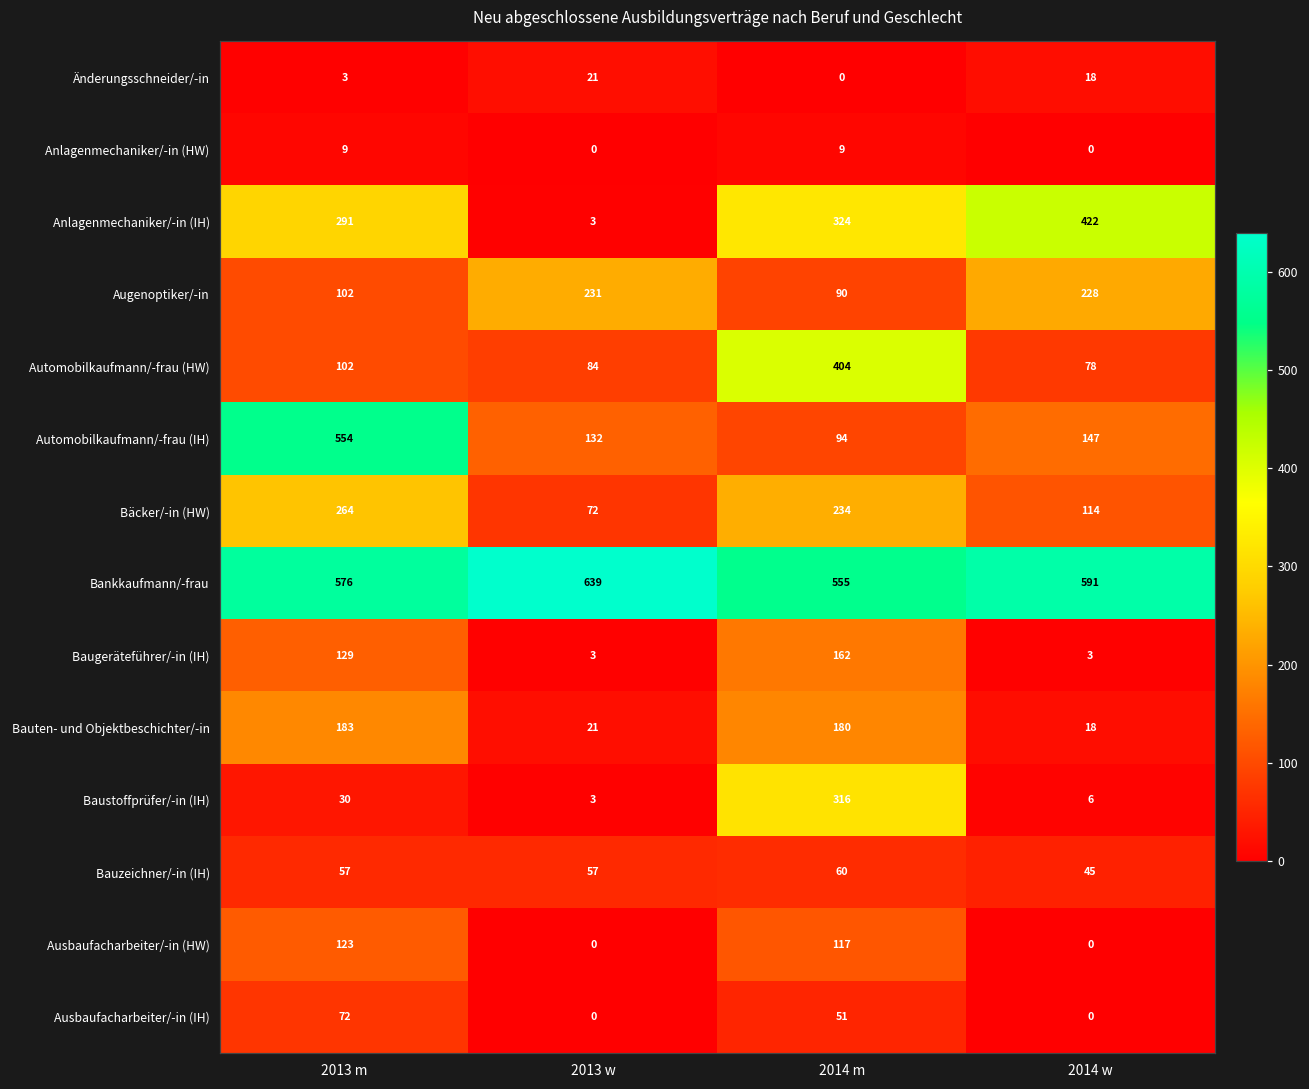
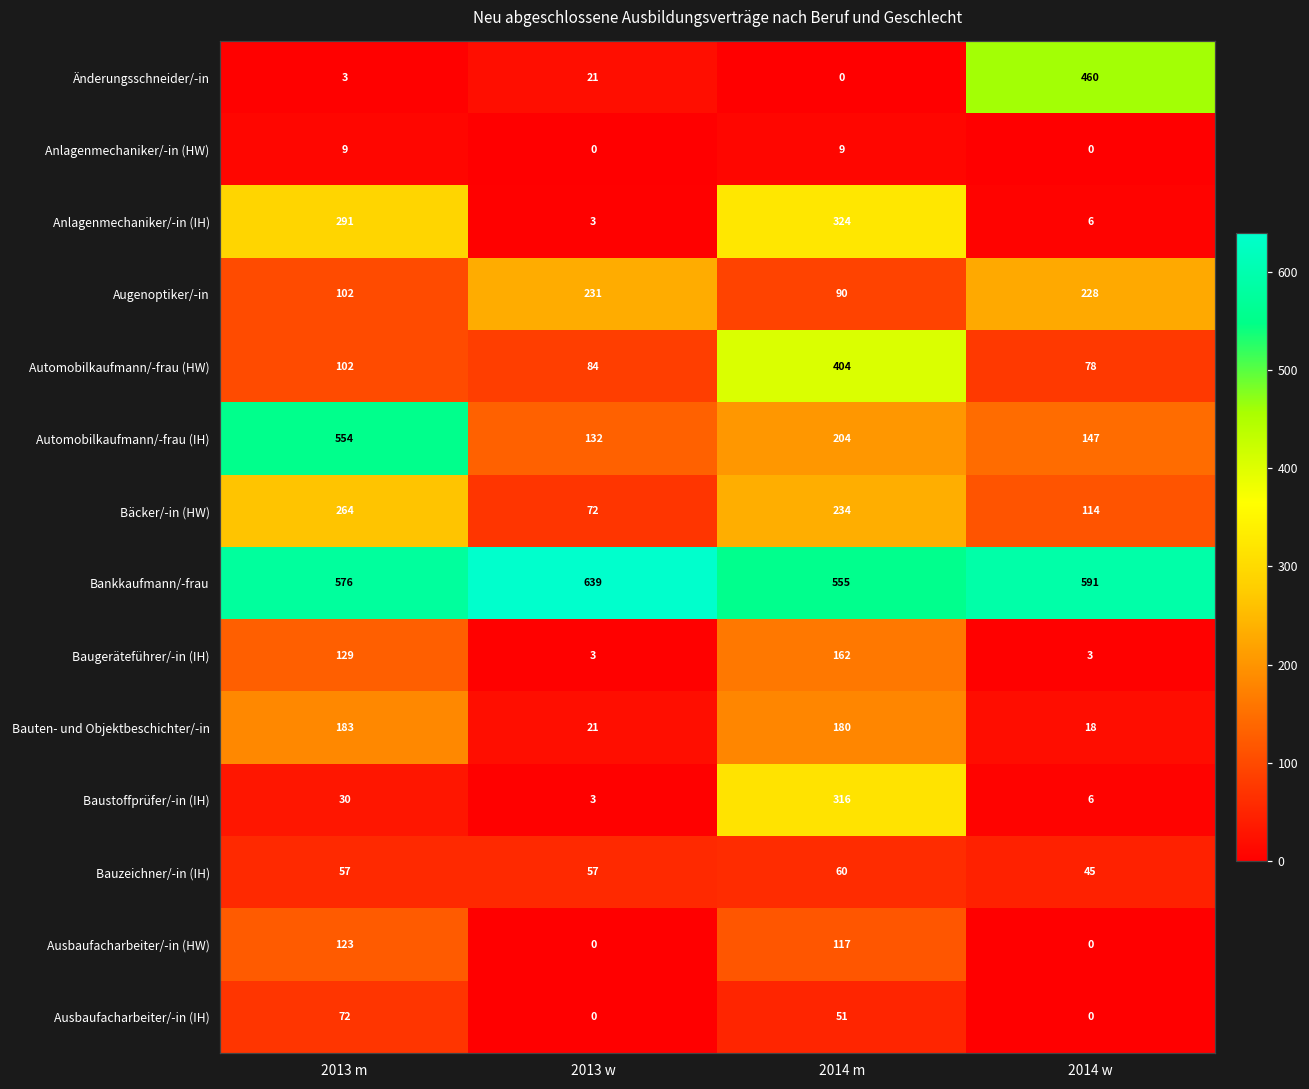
Änderungsschneider/-in, 2014 w: 18 -> 460
Anlagenmechaniker/-in (IH), 2014 w: 422 -> 6
Automobilkaufmann/-frau (IH), 2014 m: 94 -> 204
